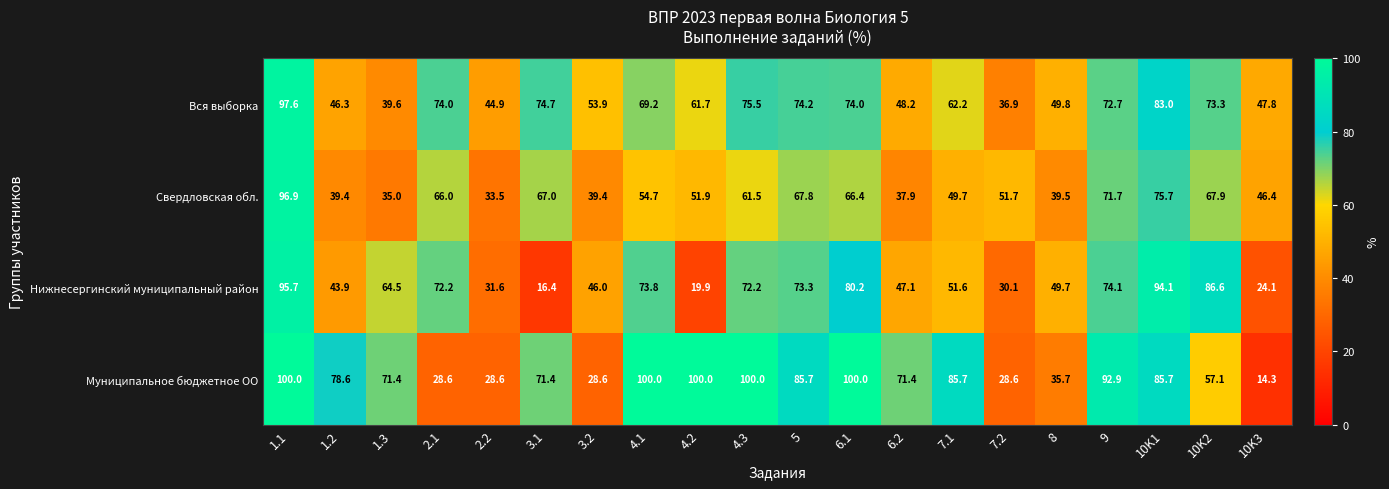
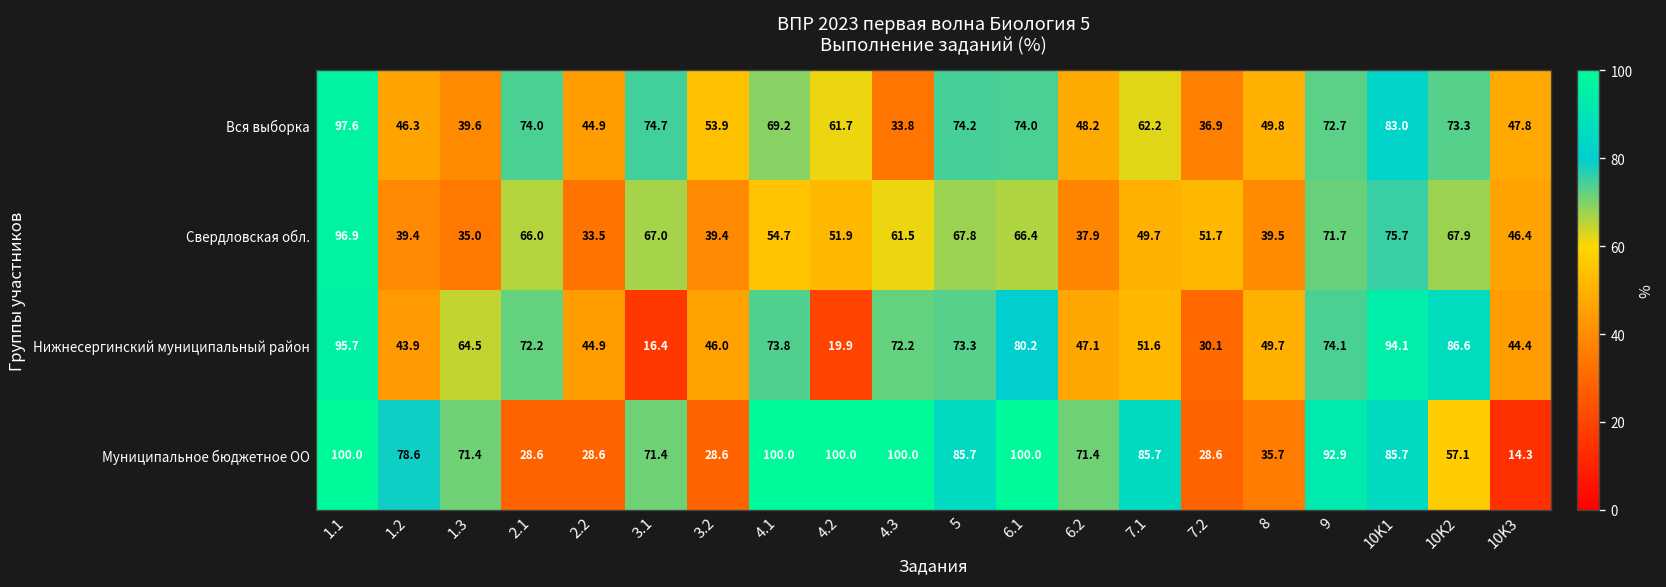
Вся выборка, 4.3: 75.5 -> 33.8
Нижнесергинский муниципальный район, 2.2: 31.6 -> 44.9
Нижнесергинский муниципальный район, 10K3: 24.1 -> 44.4
